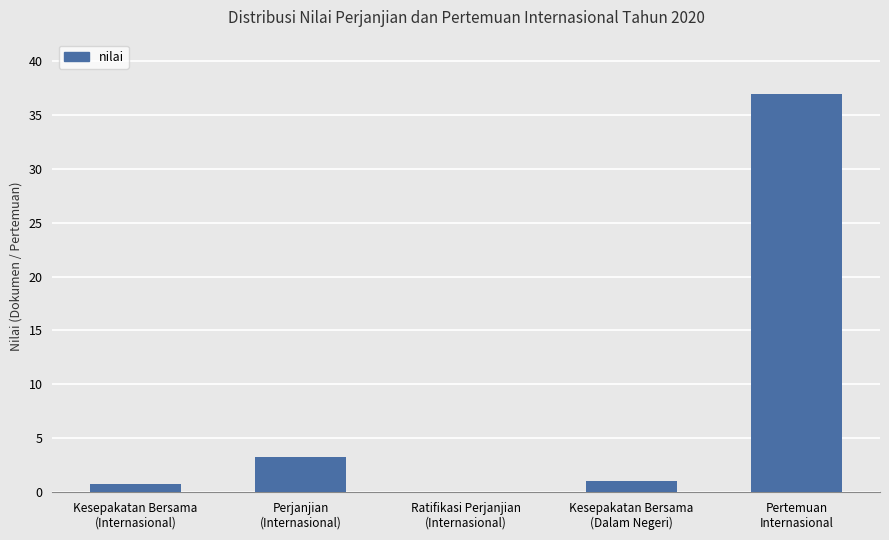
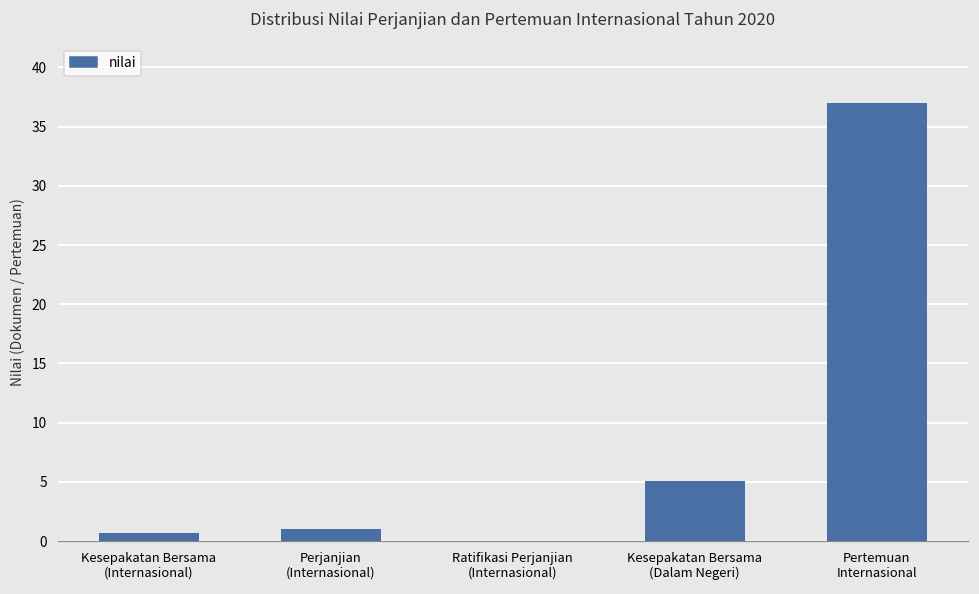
Perjanjian (Internasional): 3.2 -> 1.0
Kesepakatan Bersama (Dalam Negeri): 1.0 -> 5.1
